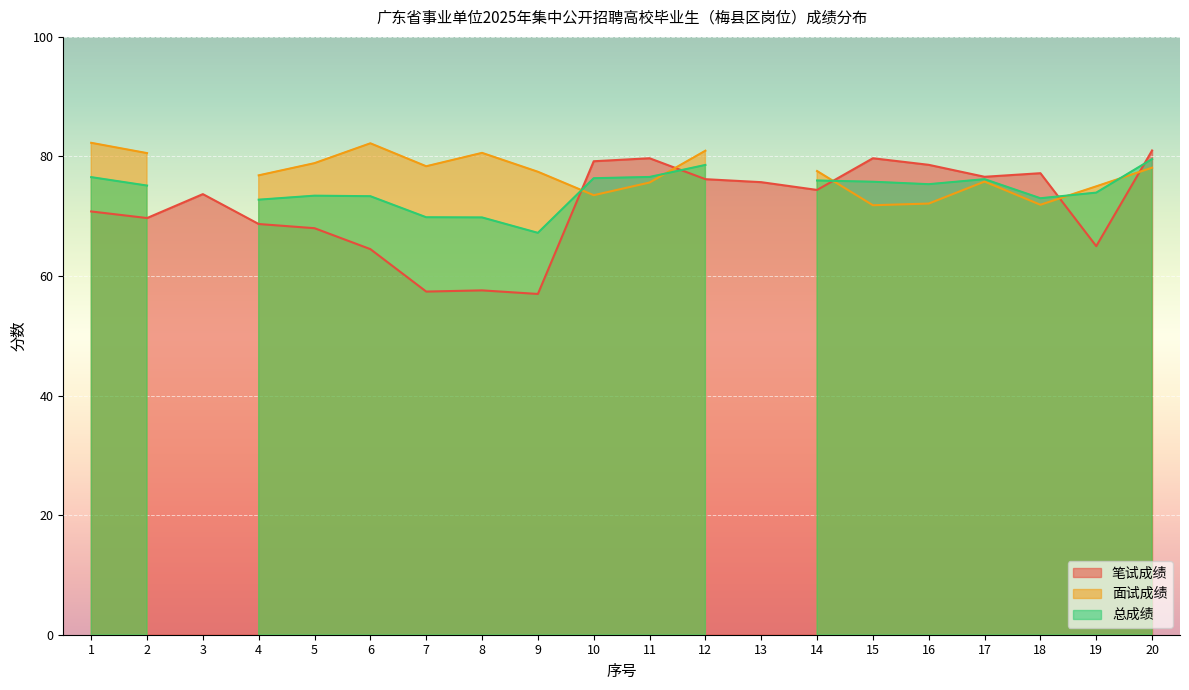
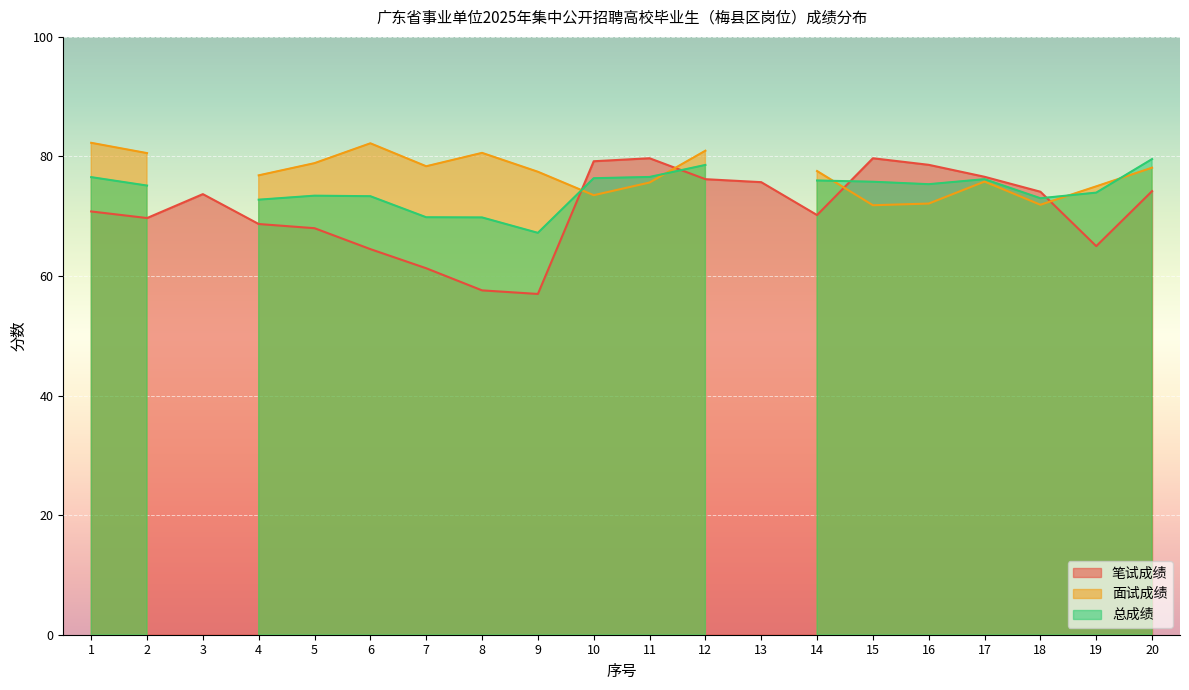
笔试成绩, 7: 57 -> 61
笔试成绩, 14: 74 -> 70
笔试成绩, 18: 77 -> 74
笔试成绩, 20: 81 -> 74
